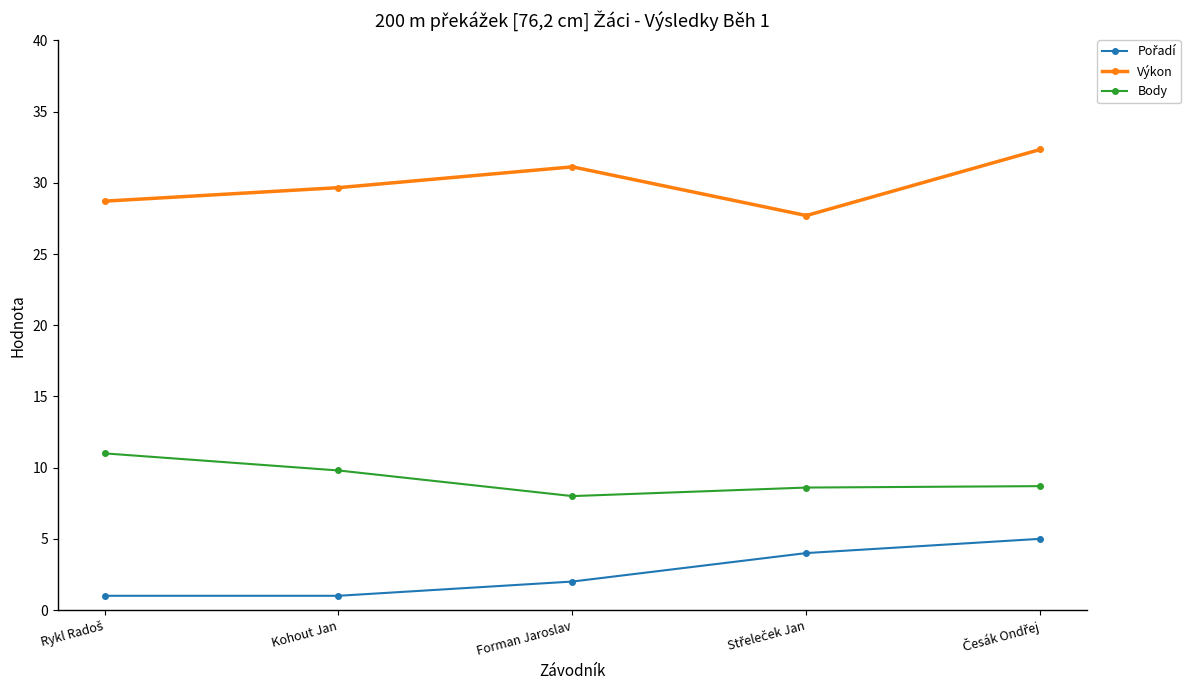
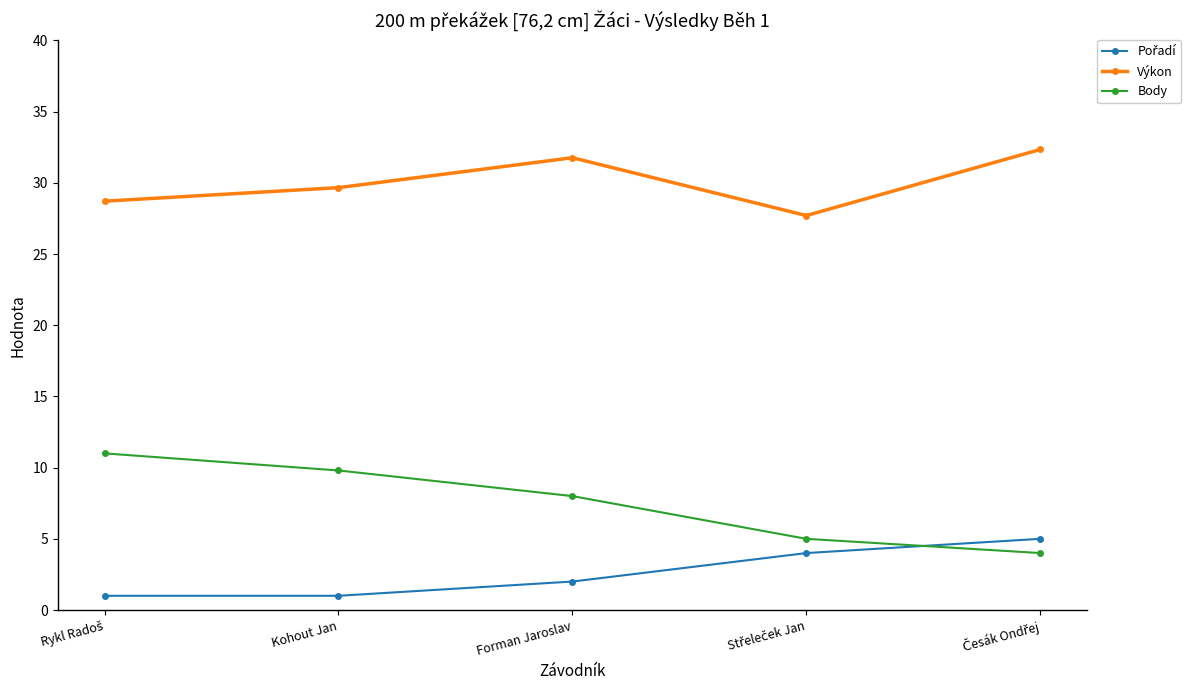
Výkon, Forman Jaroslav: 31.1 -> 31.8
Body, Střeleček Jan: 8.6 -> 5.0
Body, Česák Ondřej: 8.7 -> 4.0
